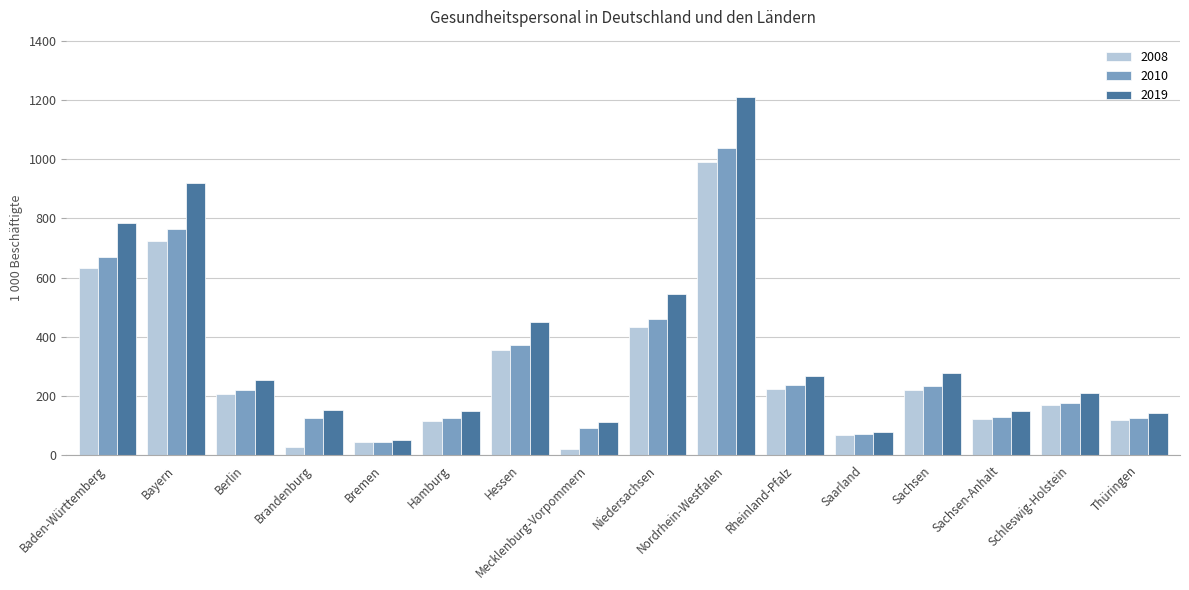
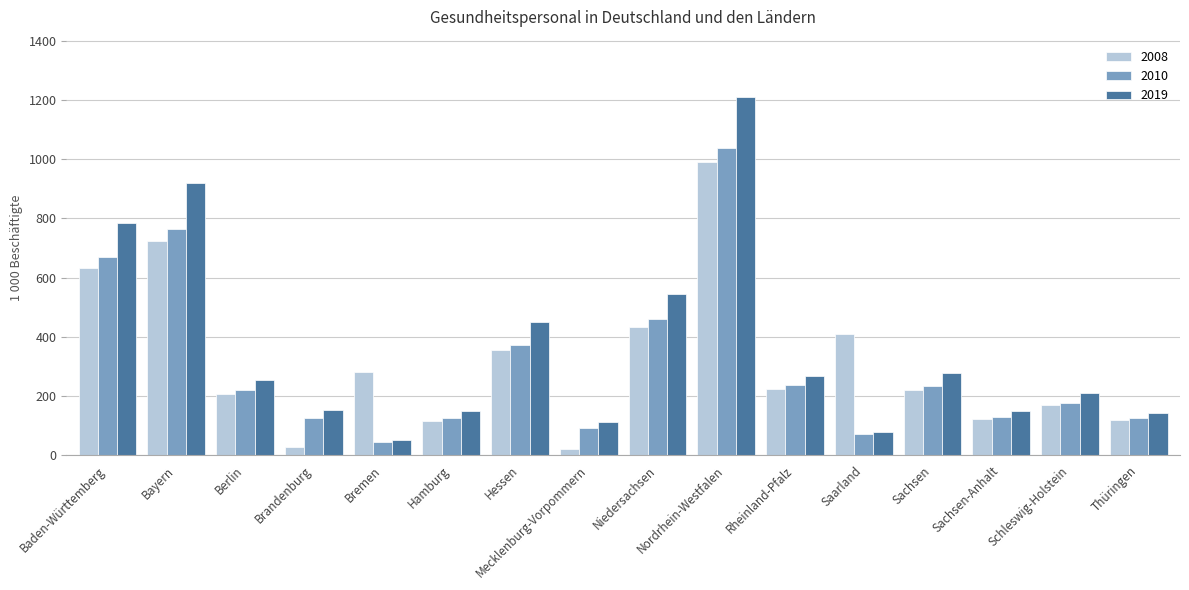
2008, Bremen: 40 -> 280
2008, Saarland: 70 -> 410
